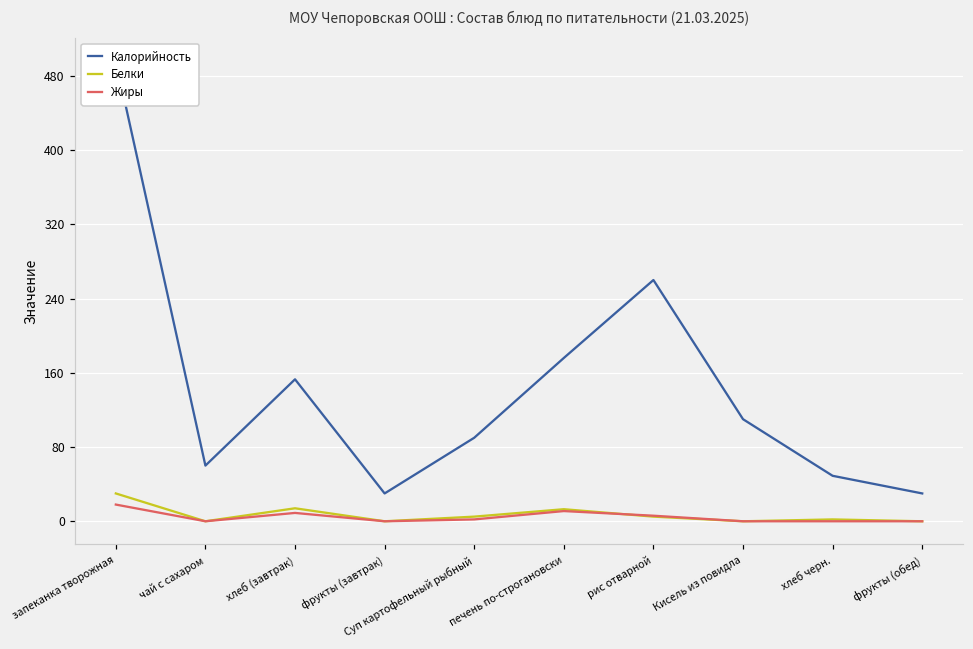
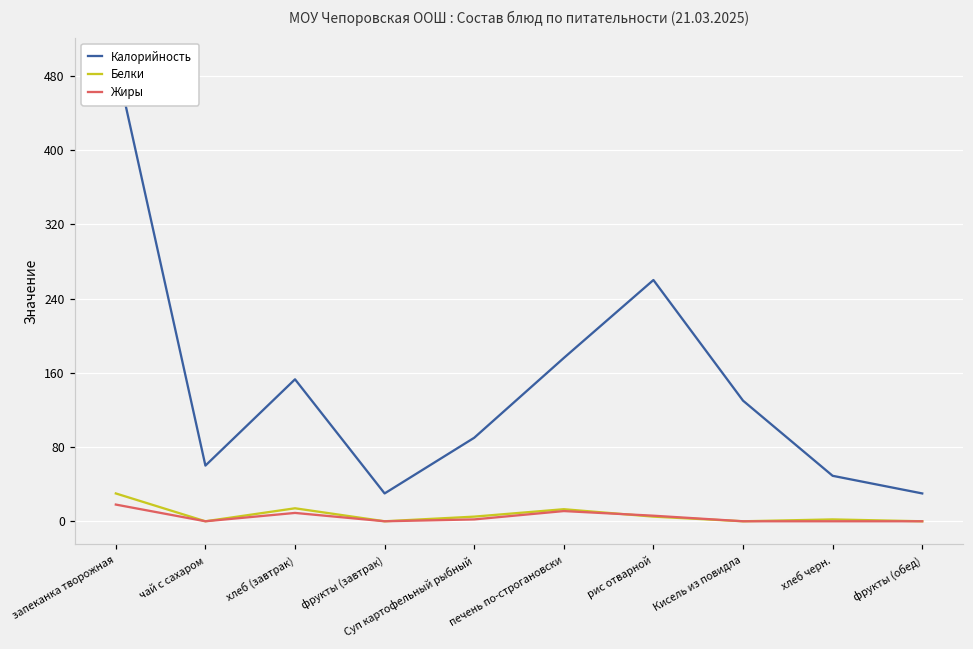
Калорийность, Кисель из повидла: 110 -> 130
